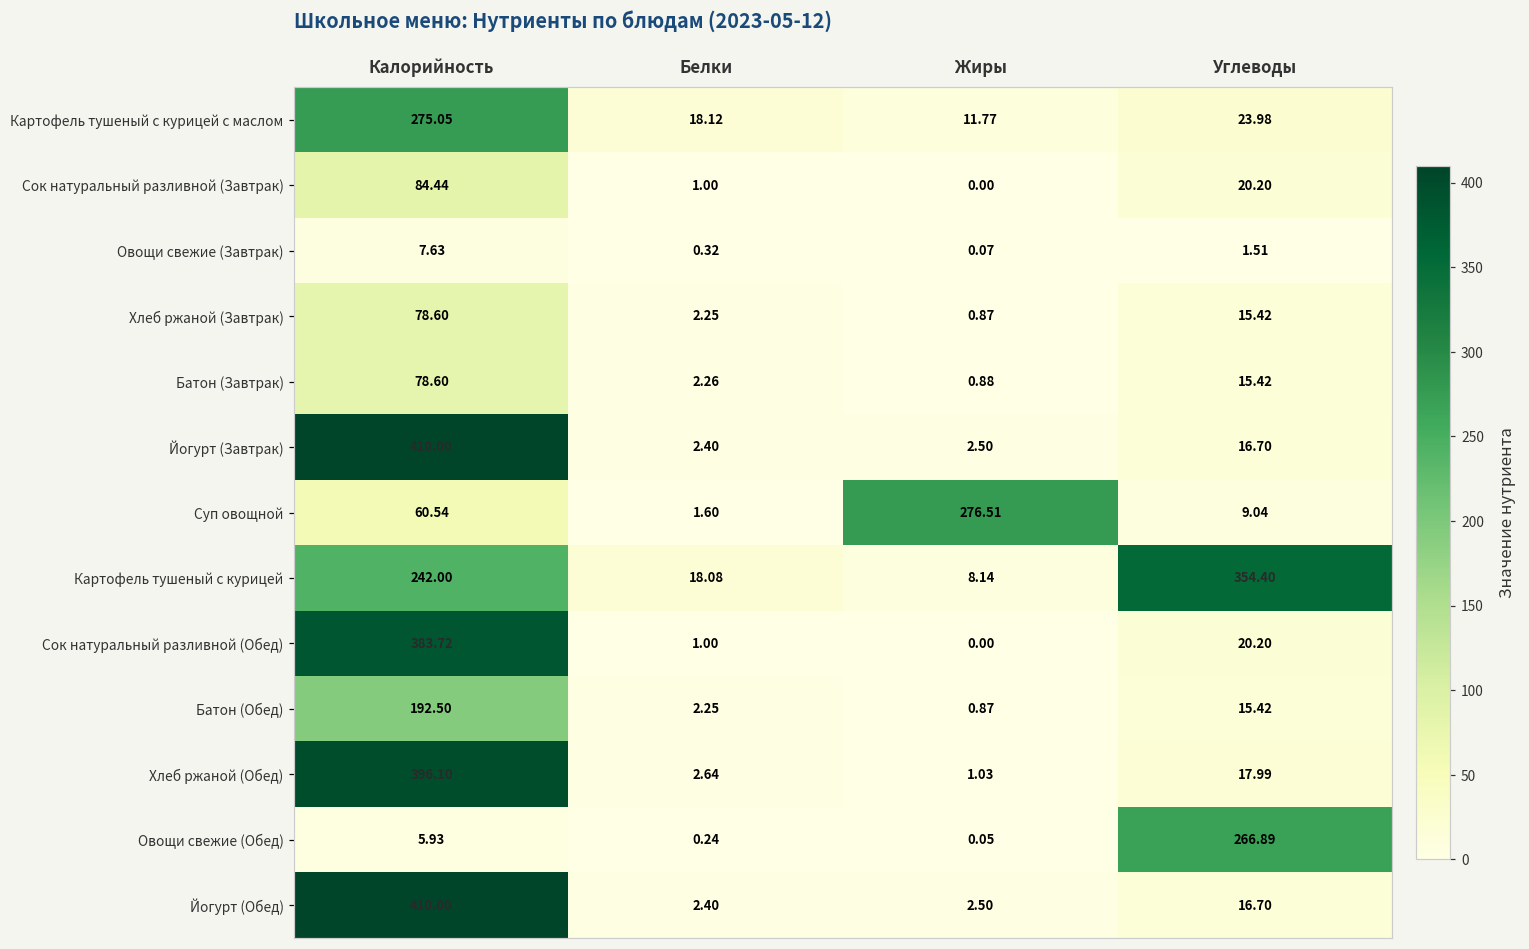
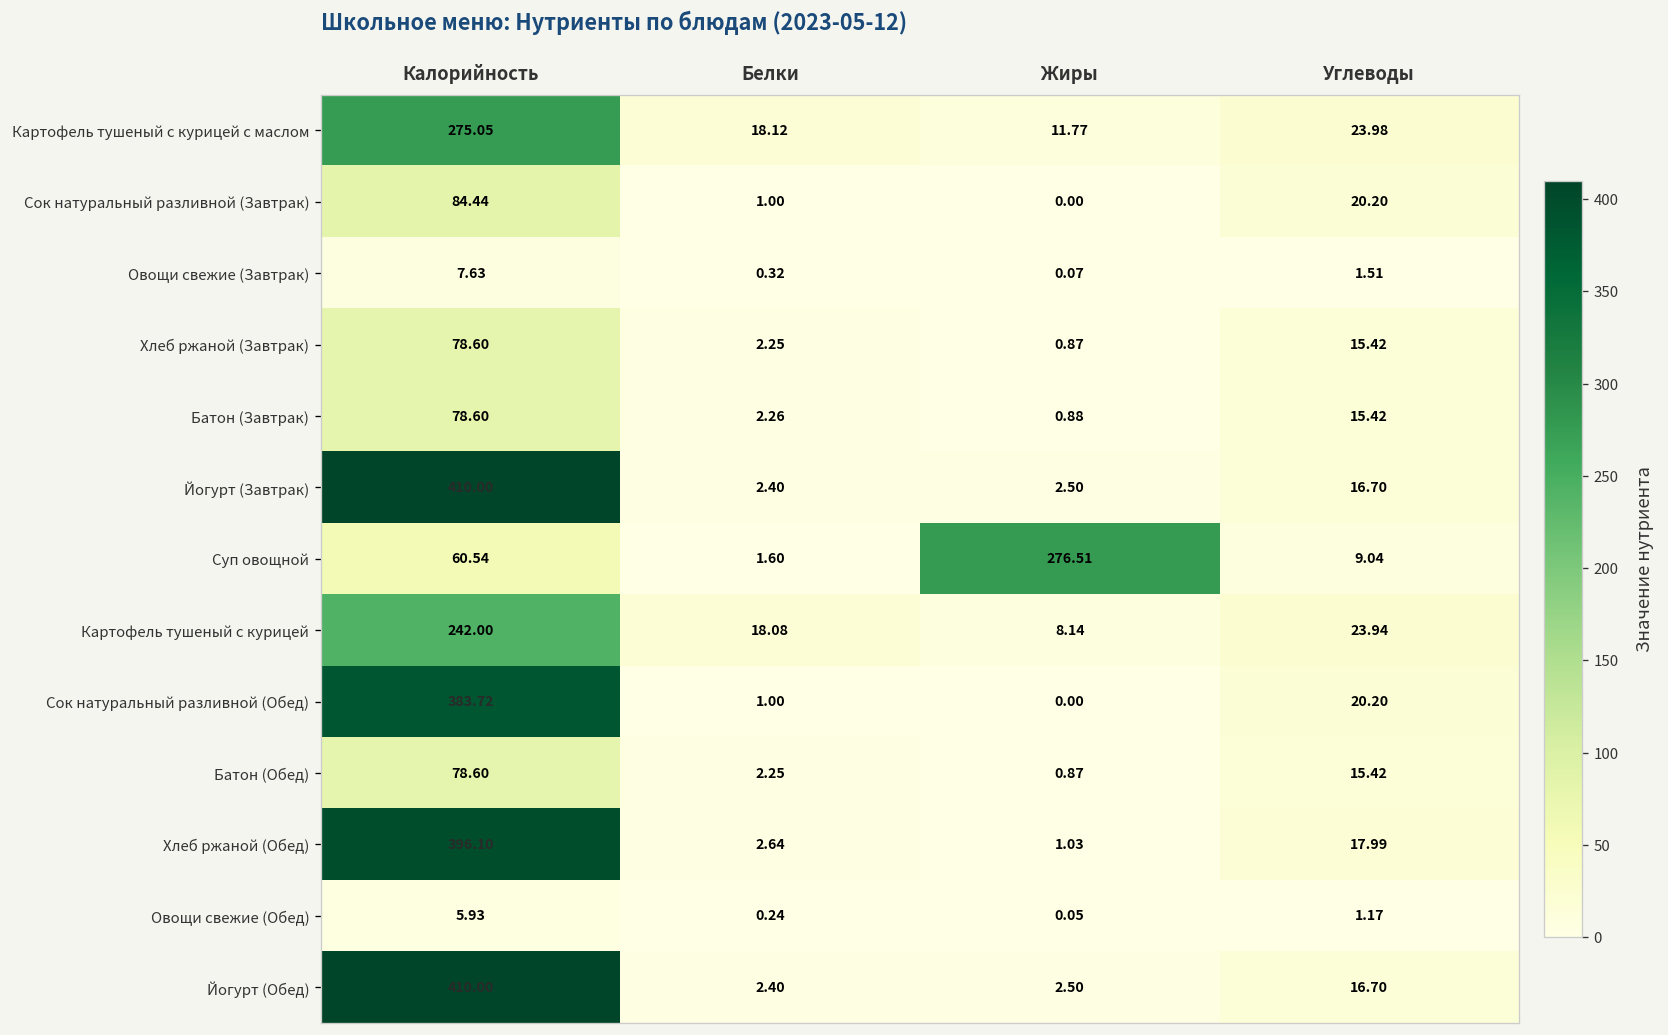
Картофель тушеный с курицей, Углеводы: 354.40 -> 23.94
Батон (Обед), Калорийность: 192.50 -> 78.60
Овощи свежие (Обед), Углеводы: 266.89 -> 1.17
